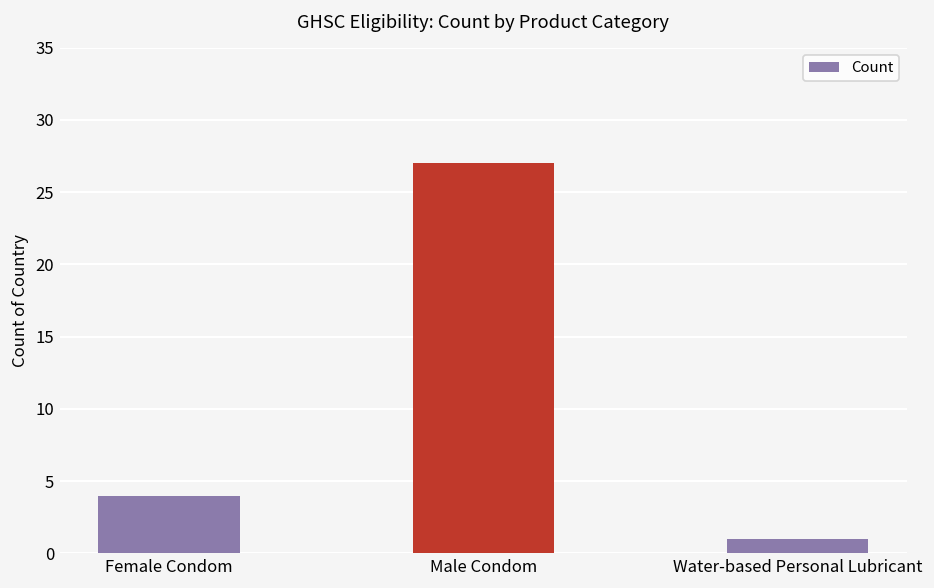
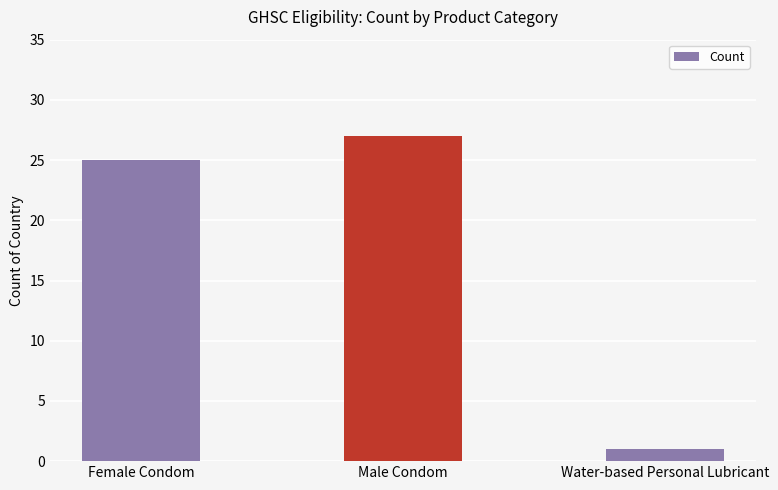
Female Condom: 4 -> 25
